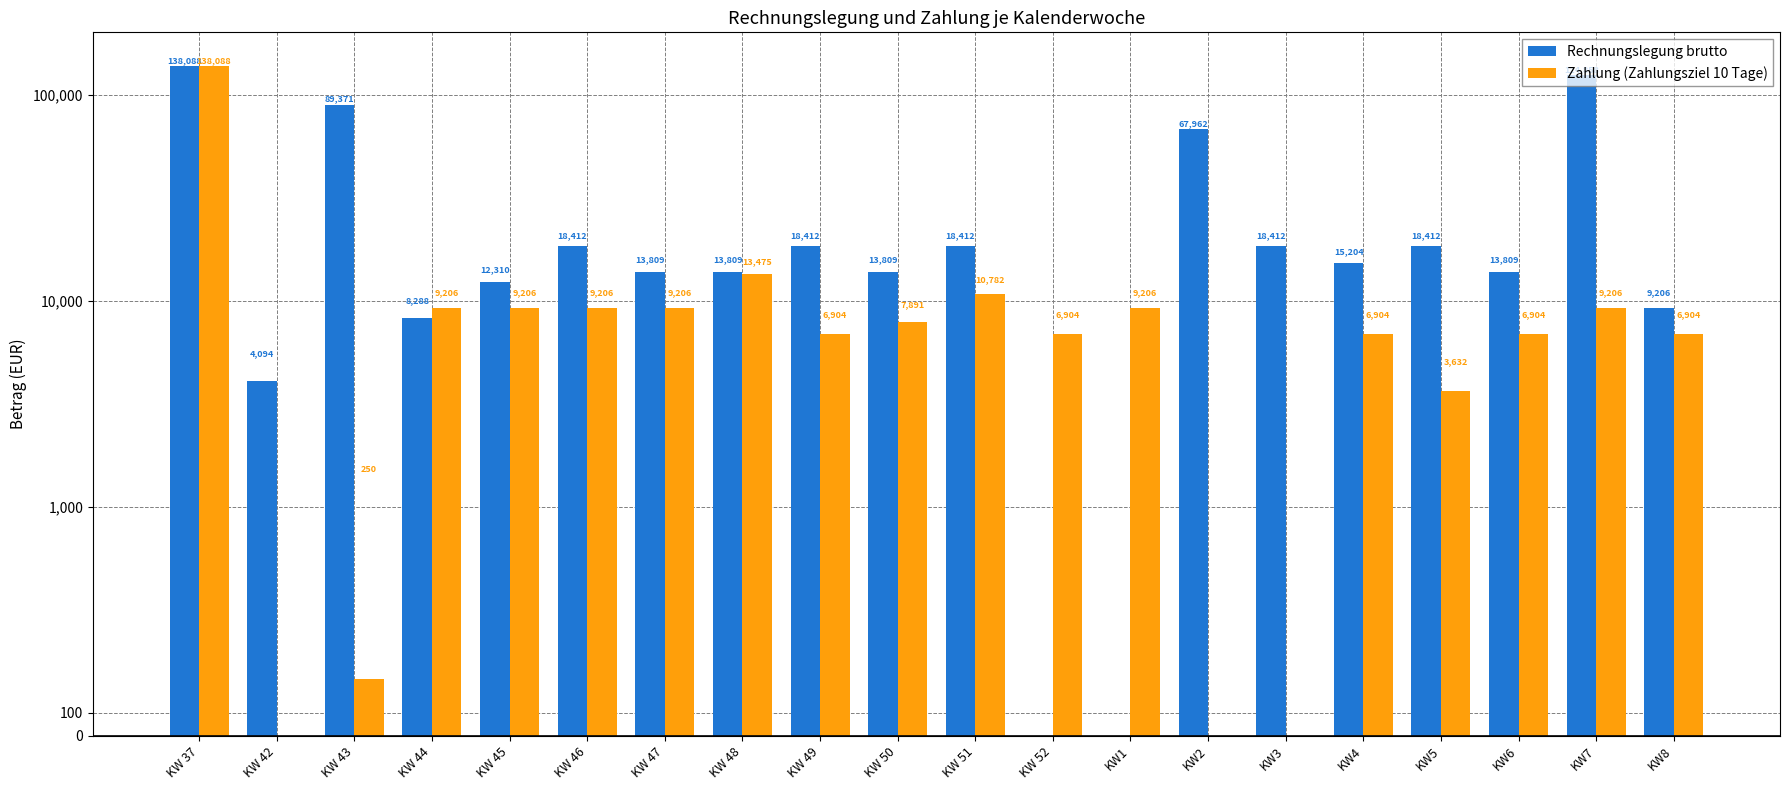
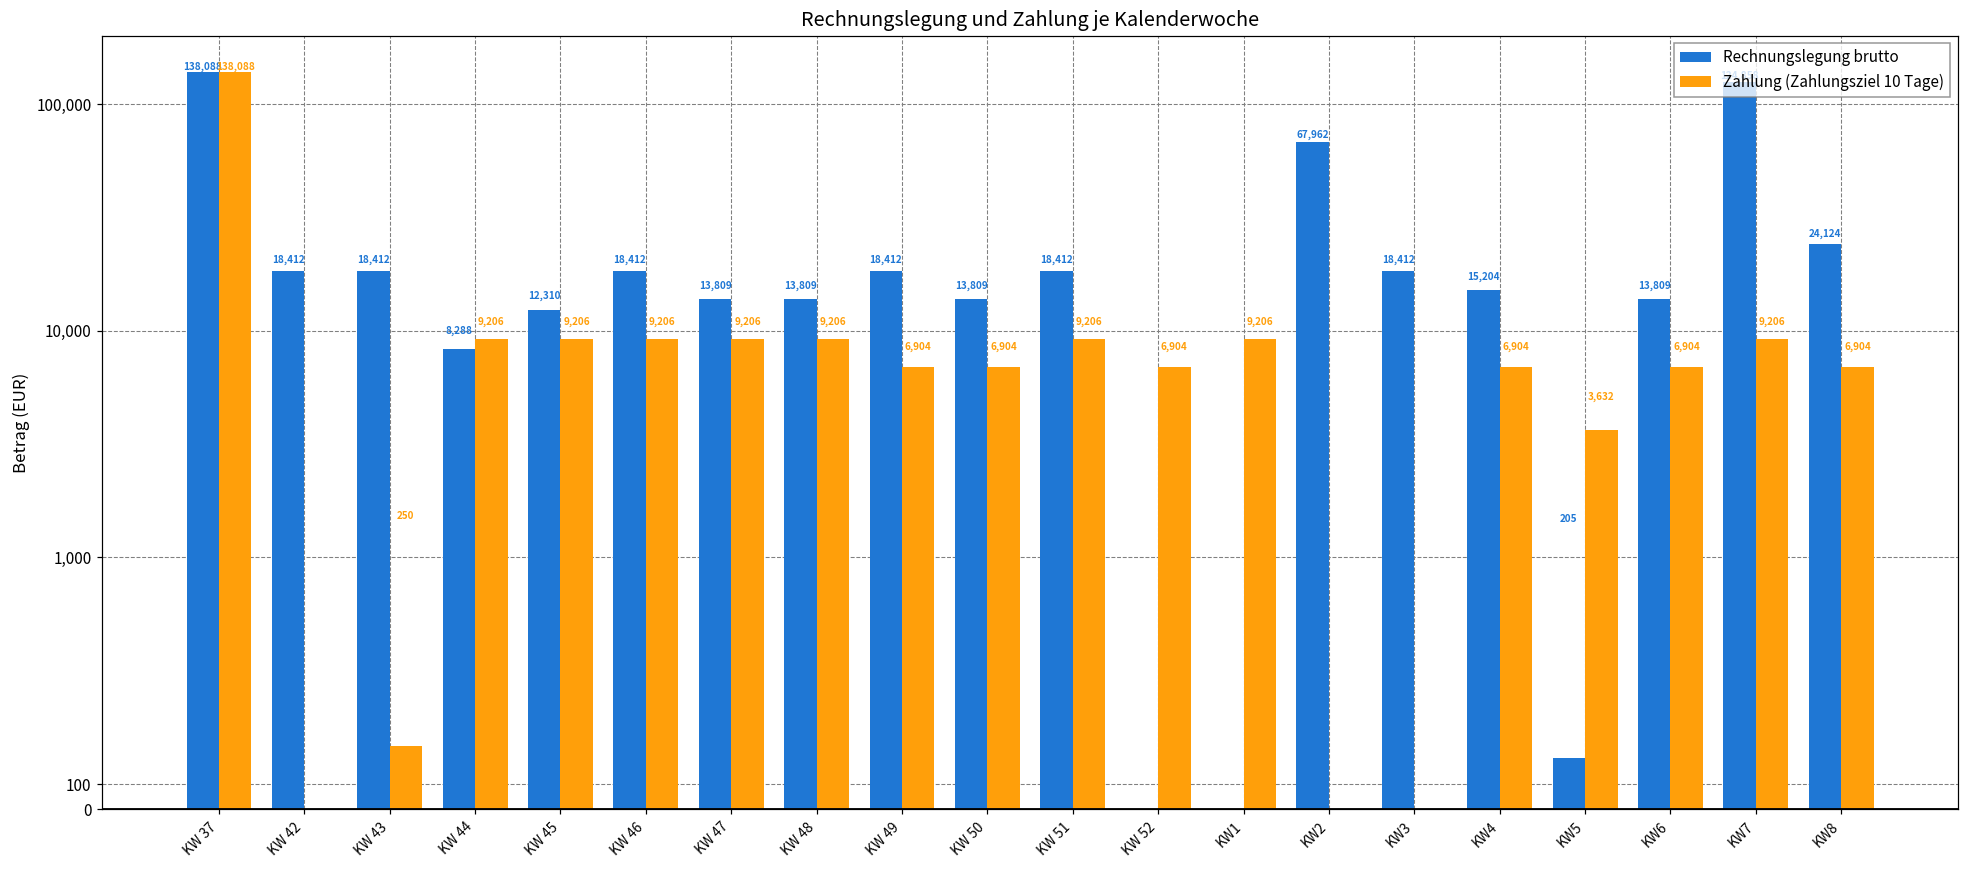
Rechnungslegung brutto, KW 42: 4,094 -> 18,412
Rechnungslegung brutto, KW 43: 89,371 -> 18,412
Zahlung (Zahlungsziel 10 Tage), KW 48: 13,475 -> 9,206
Zahlung (Zahlungsziel 10 Tage), KW 50: 7,891 -> 6,904
Zahlung (Zahlungsziel 10 Tage), KW 51: 10,782 -> 9,206
Rechnungslegung brutto, KW5: 18,412 -> 205
Rechnungslegung brutto, KW8: 9,206 -> 24,124
